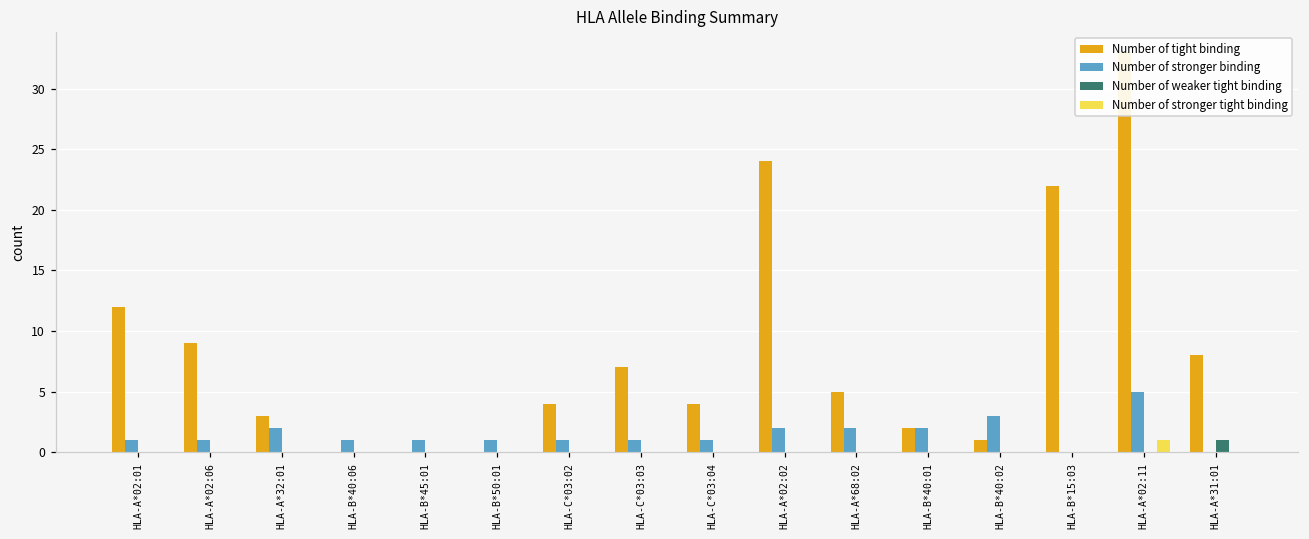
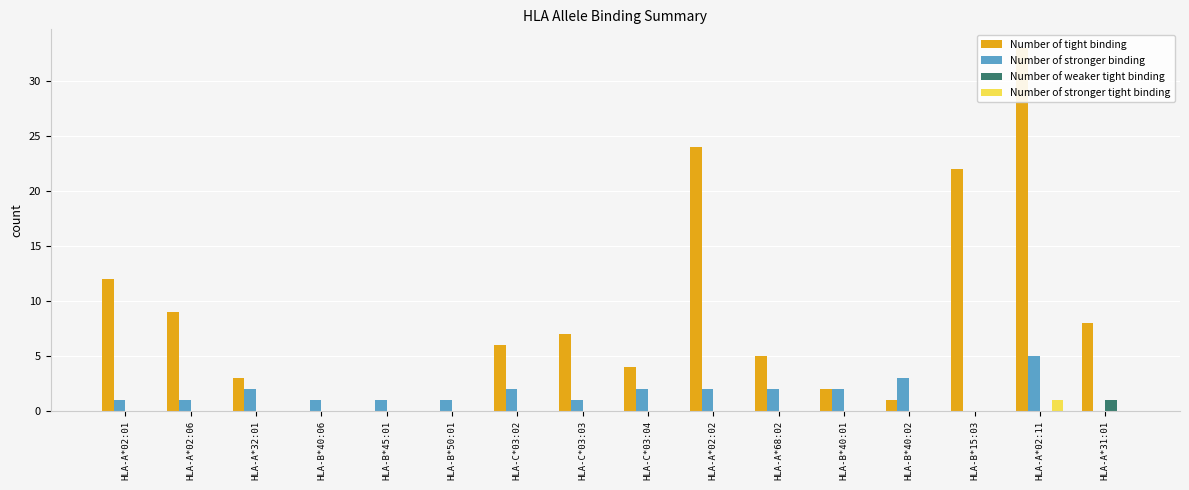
Number of tight binding, HLA-C*03:02: 4 -> 6
Number of stronger binding, HLA-C*03:02: 1 -> 2
Number of stronger binding, HLA-C*03:04: 1 -> 2
